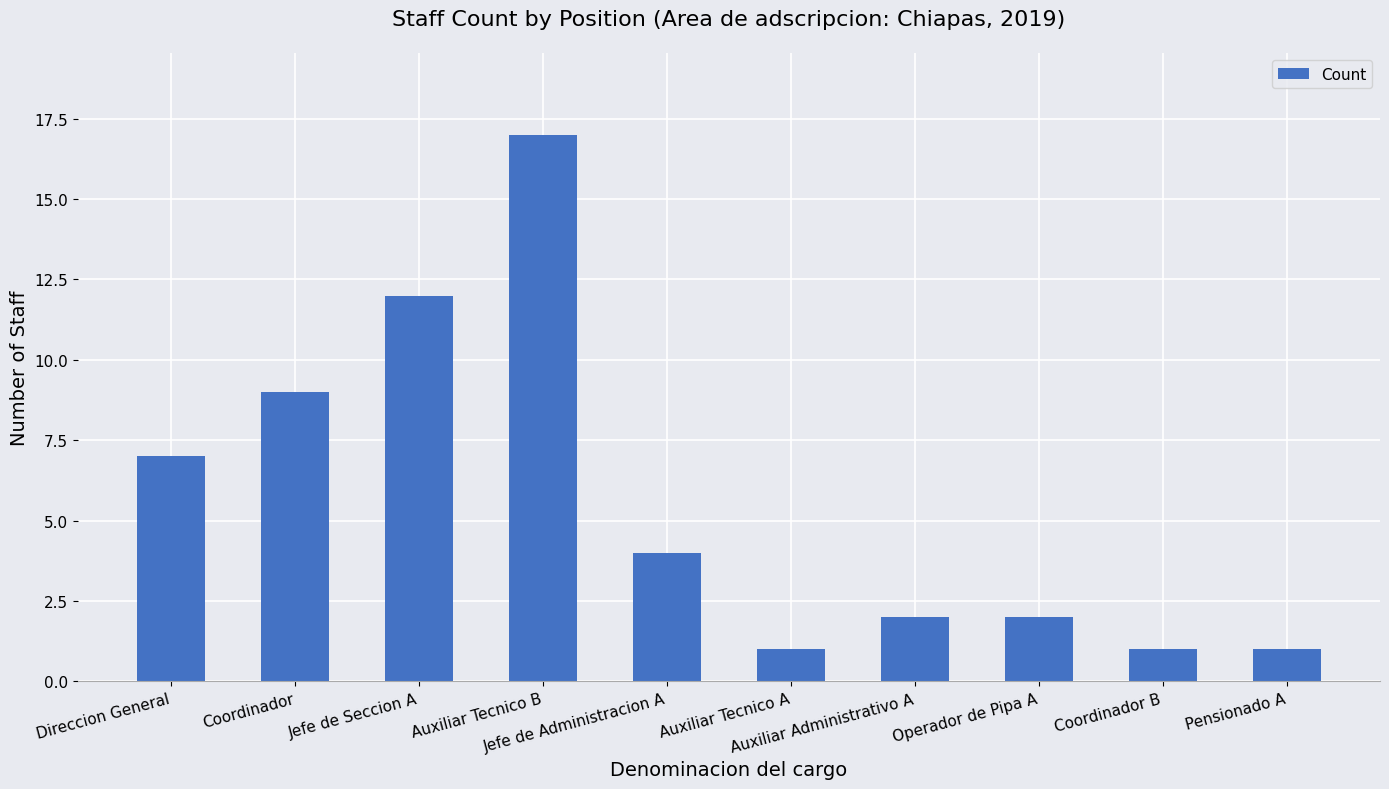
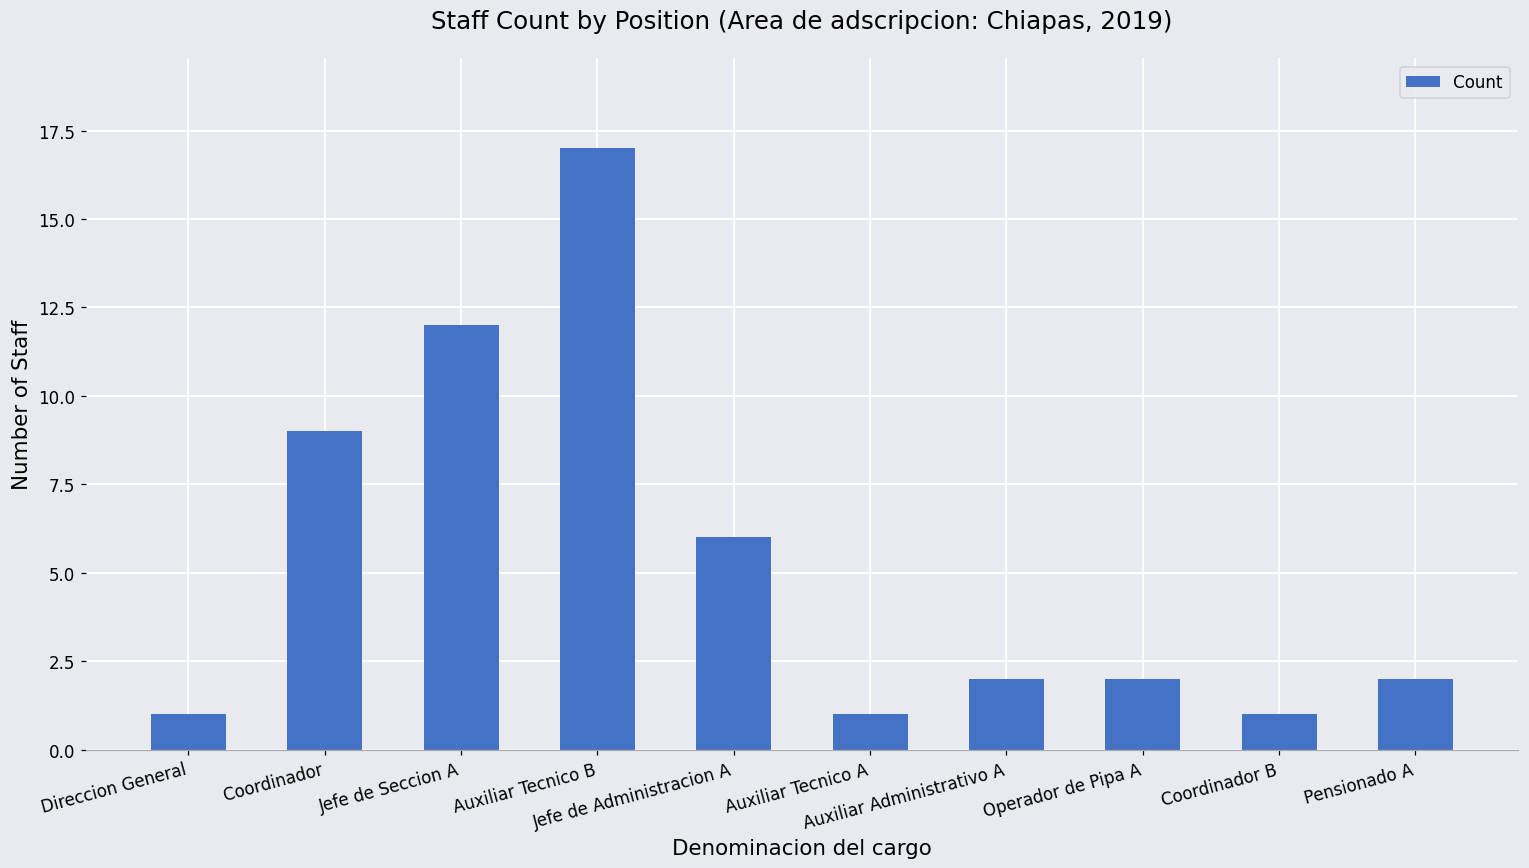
Direccion General: 7 -> 1
Jefe de Administracion A: 4 -> 6
Pensionado A: 1 -> 2
